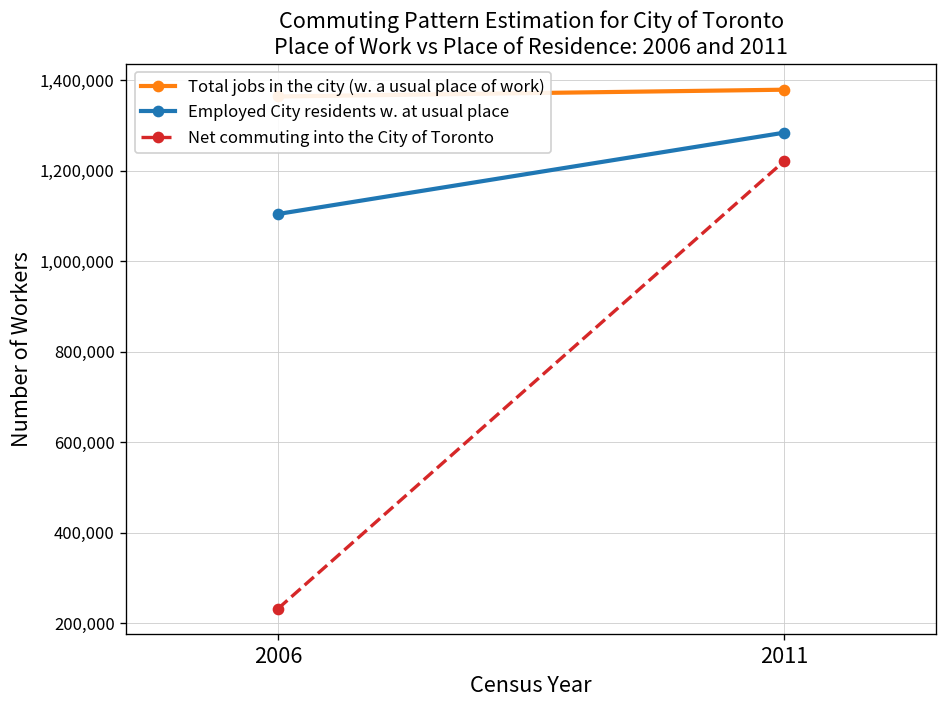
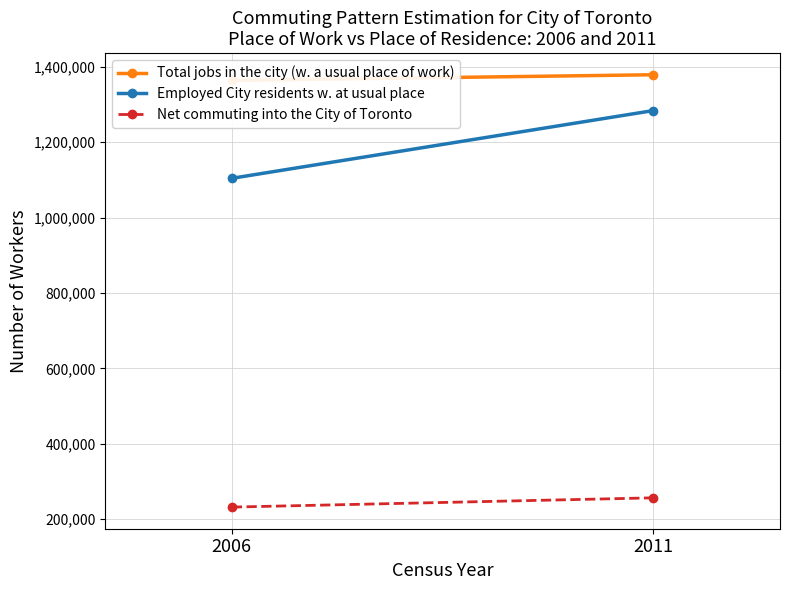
Net commuting into the City of Toronto, 2011: 1,220,000 -> 260,000
